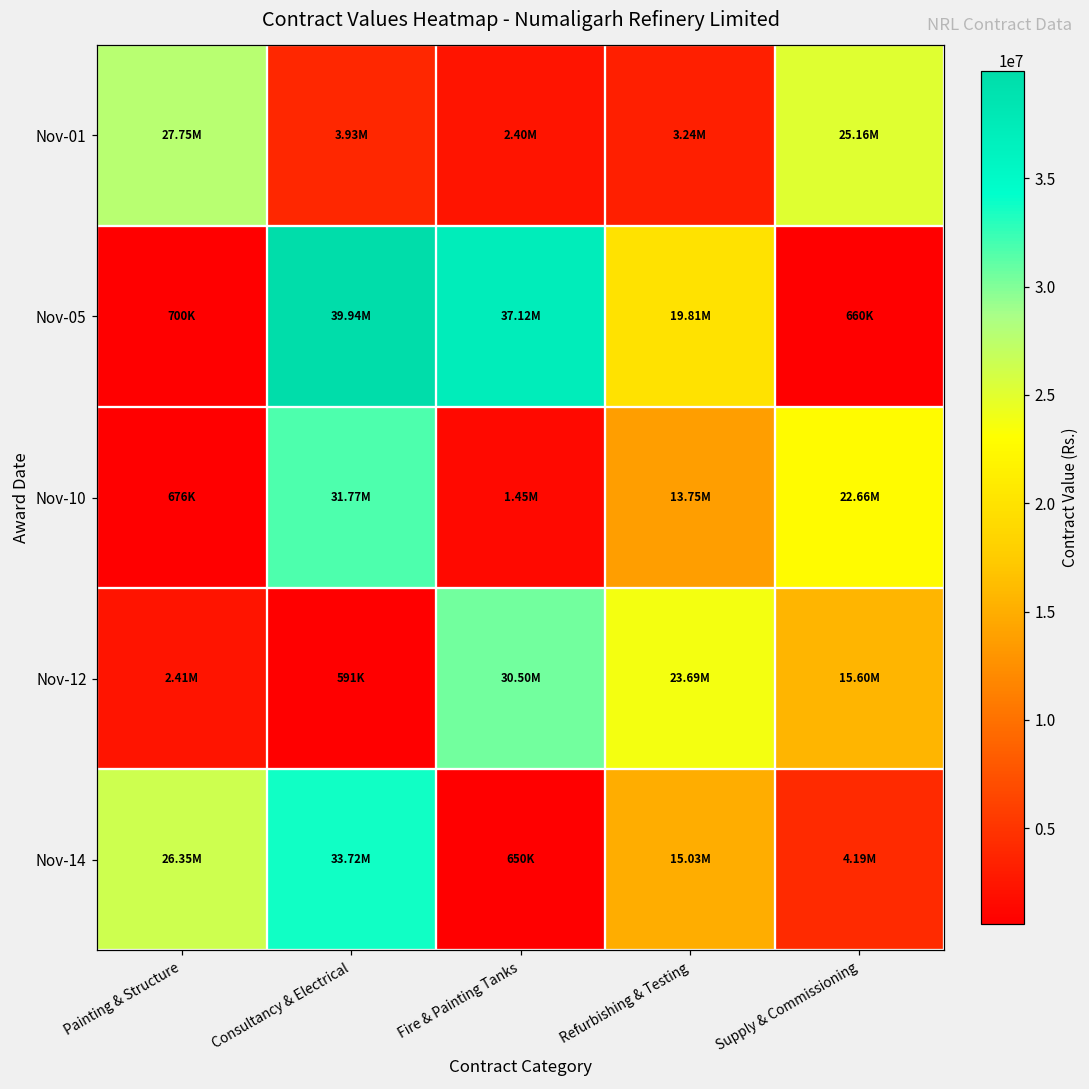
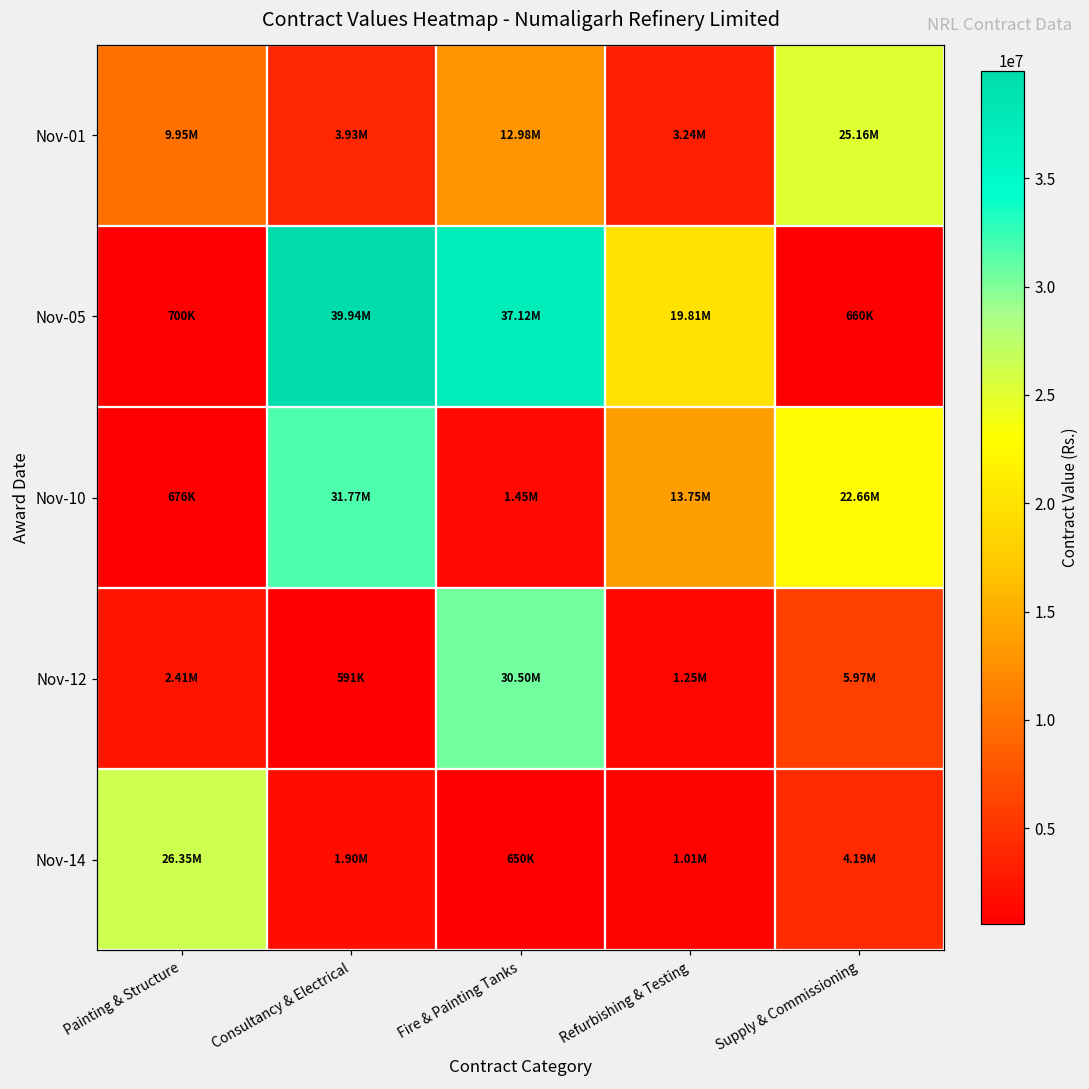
Nov-01, Painting & Structure: 27.75M -> 9.95M
Nov-01, Fire & Painting Tanks: 2.40M -> 12.98M
Nov-12, Refurbishing & Testing: 23.69M -> 1.25M
Nov-12, Supply & Commissioning: 15.60M -> 5.97M
Nov-14, Consultancy & Electrical: 33.72M -> 1.90M
Nov-14, Refurbishing & Testing: 15.03M -> 1.01M
